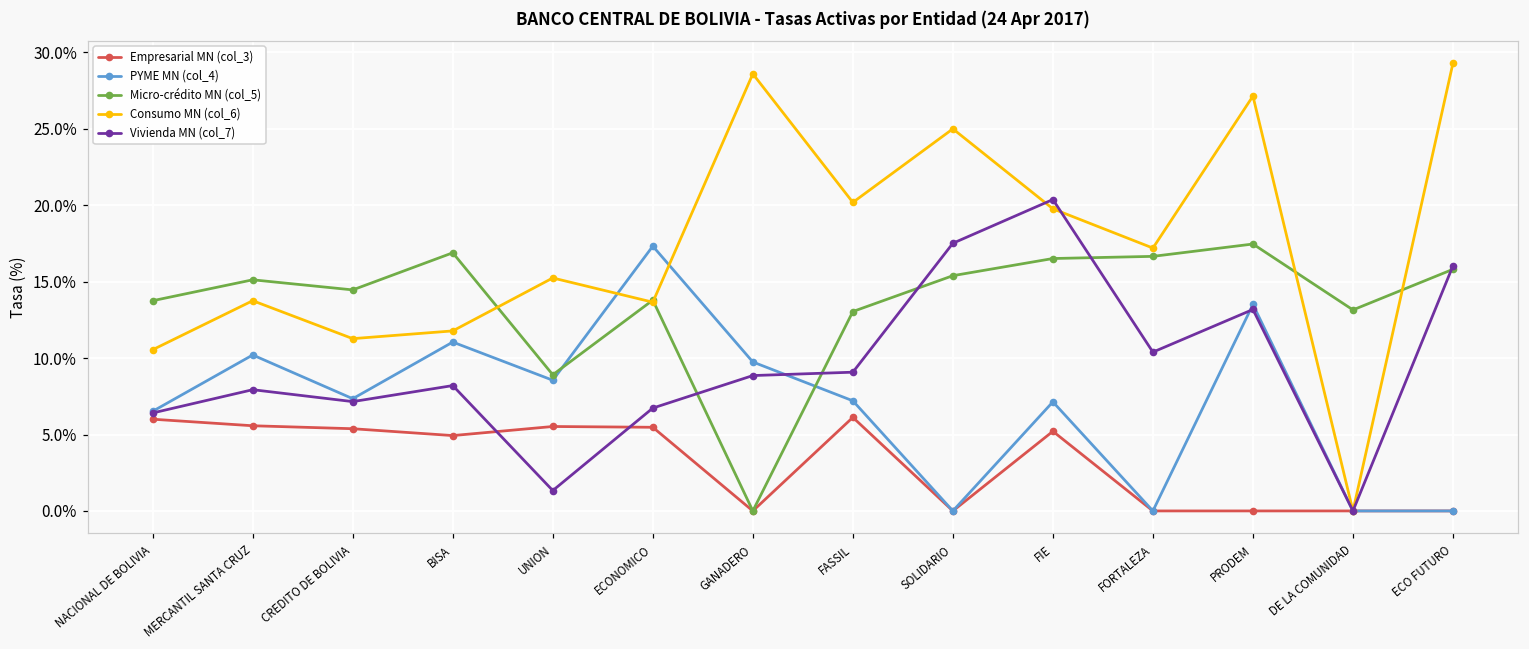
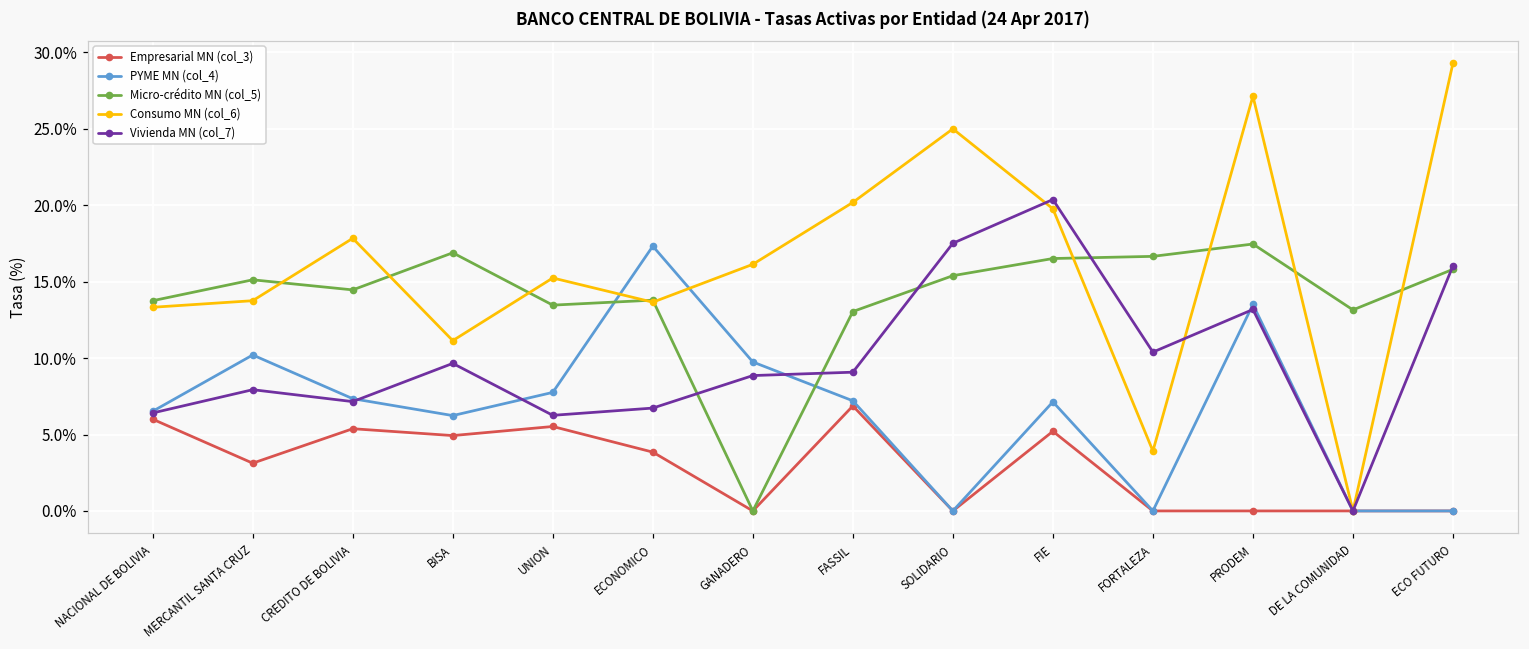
Consumo MN (col_6), NACIONAL DE BOLIVIA: 10.5% -> 13.3%
Empresarial MN (col_3), MERCANTIL SANTA CRUZ: 5.6% -> 3.1%
Consumo MN (col_6), CREDITO DE BOLIVIA: 11.3% -> 17.8%
PYME MN (col_4), BISA: 11.0% -> 6.2%
Consumo MN (col_6), BISA: 11.8% -> 11.1%
Vivienda MN (col_7), BISA: 8.2% -> 9.7%
PYME MN (col_4), UNION: 8.5% -> 7.8%
Micro-crédito MN (col_5), UNION: 8.9% -> 13.5%
Vivienda MN (col_7), UNION: 1.3% -> 6.3%
Empresarial MN (col_3), ECONOMICO: 5.5% -> 3.8%
Consumo MN (col_6), GANADERO: 28.6% -> 16.1%
Empresarial MN (col_3), FASSIL: 6.1% -> 6.9%
Consumo MN (col_6), FORTALEZA: 17.2% -> 3.9%
